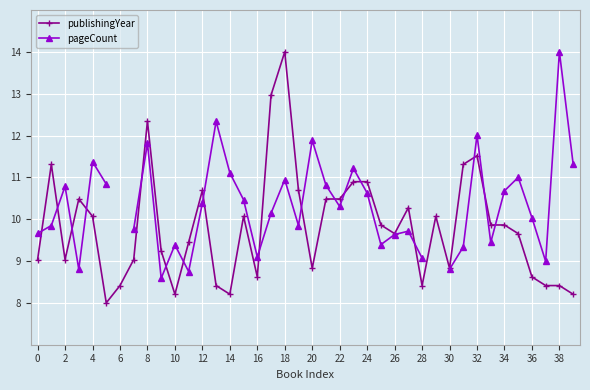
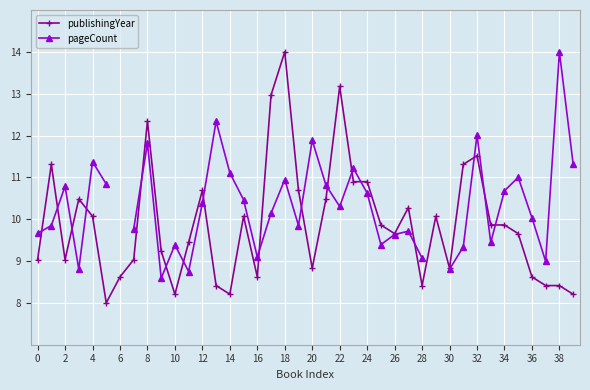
publishingYear, 6: 8.4 -> 8.6
publishingYear, 22: 10.5 -> 13.2
